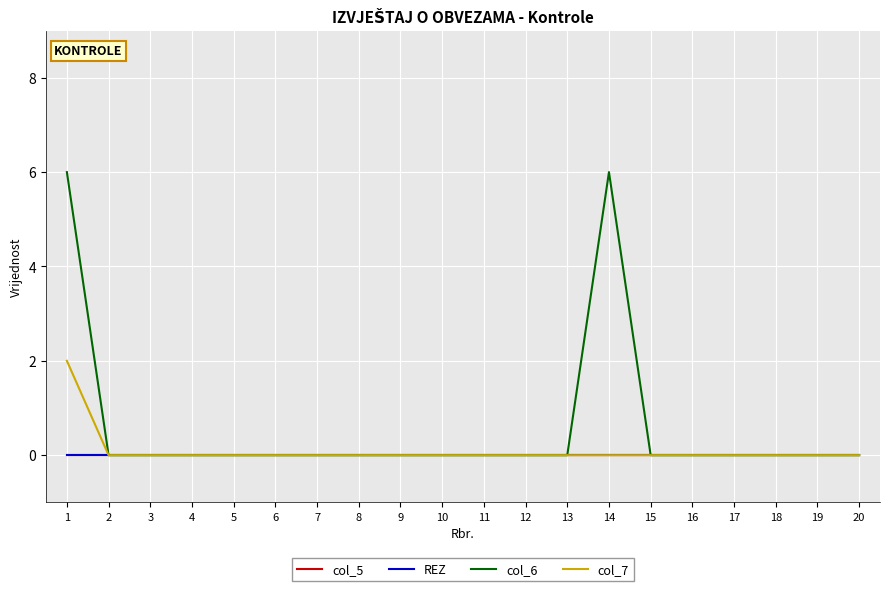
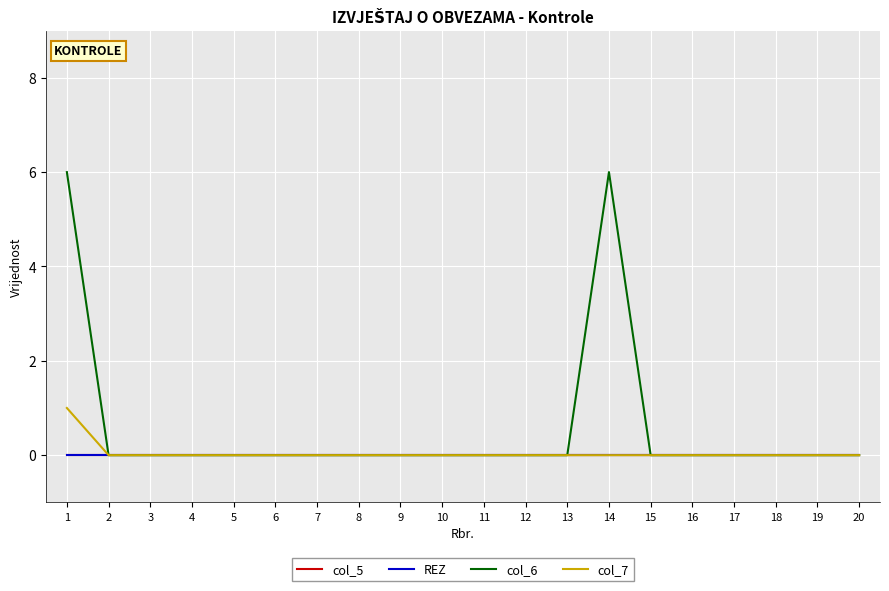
col_7, 1: 2 -> 1
